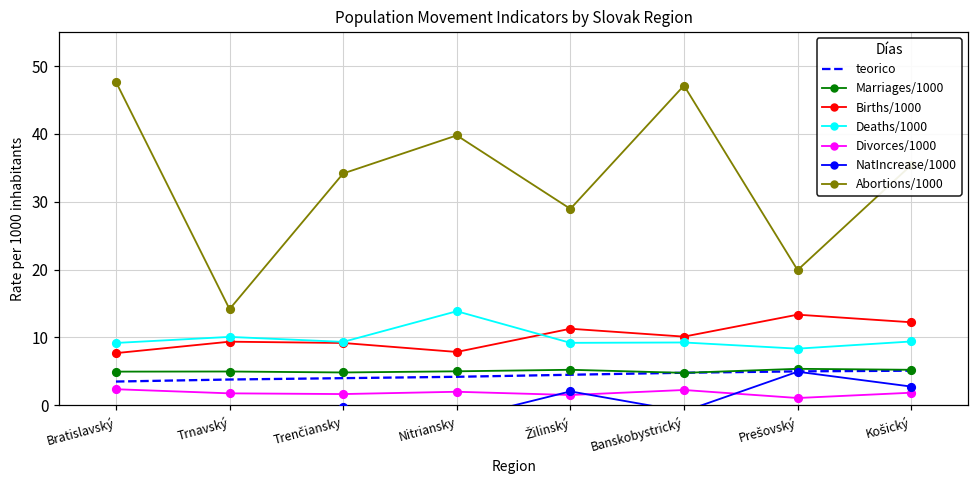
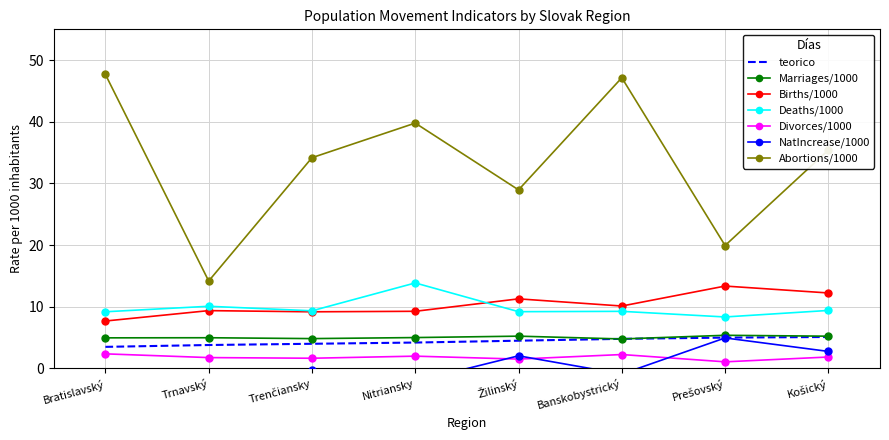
Births/1000, Nitriansky: 8 -> 9
